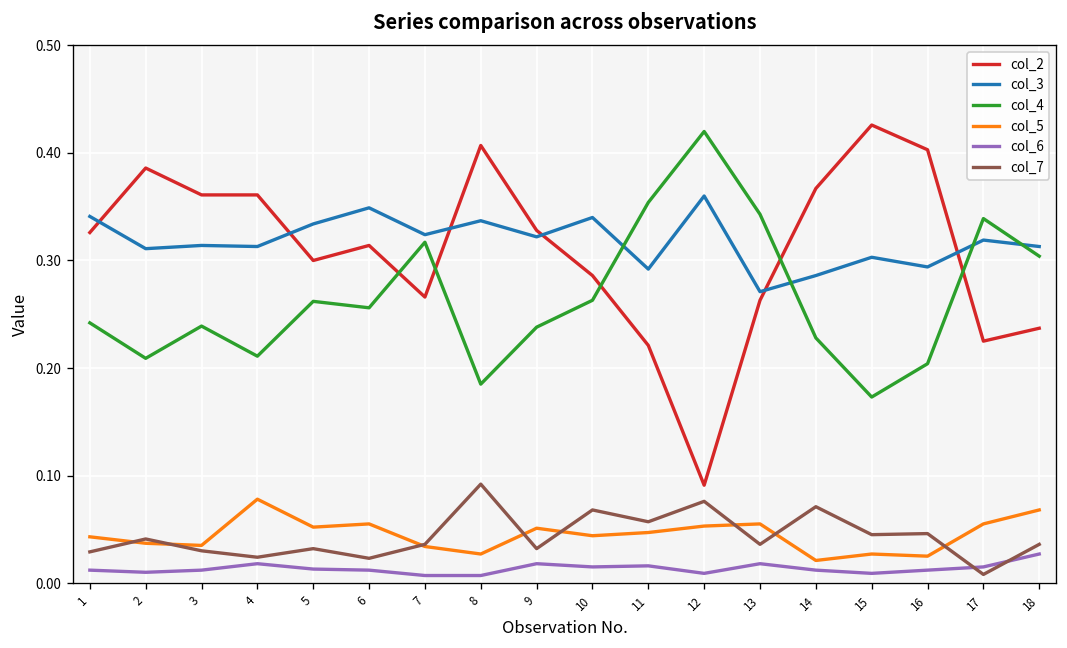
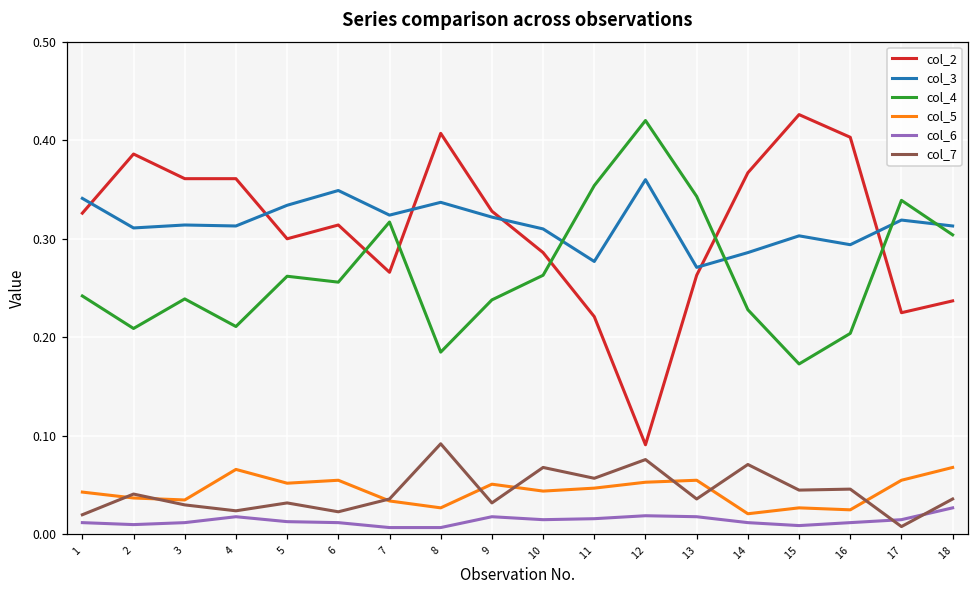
col_7, 1: 0.03 -> 0.02
col_5, 4: 0.08 -> 0.07
col_3, 10: 0.34 -> 0.31
col_3, 11: 0.29 -> 0.28
col_6, 12: 0.01 -> 0.02
